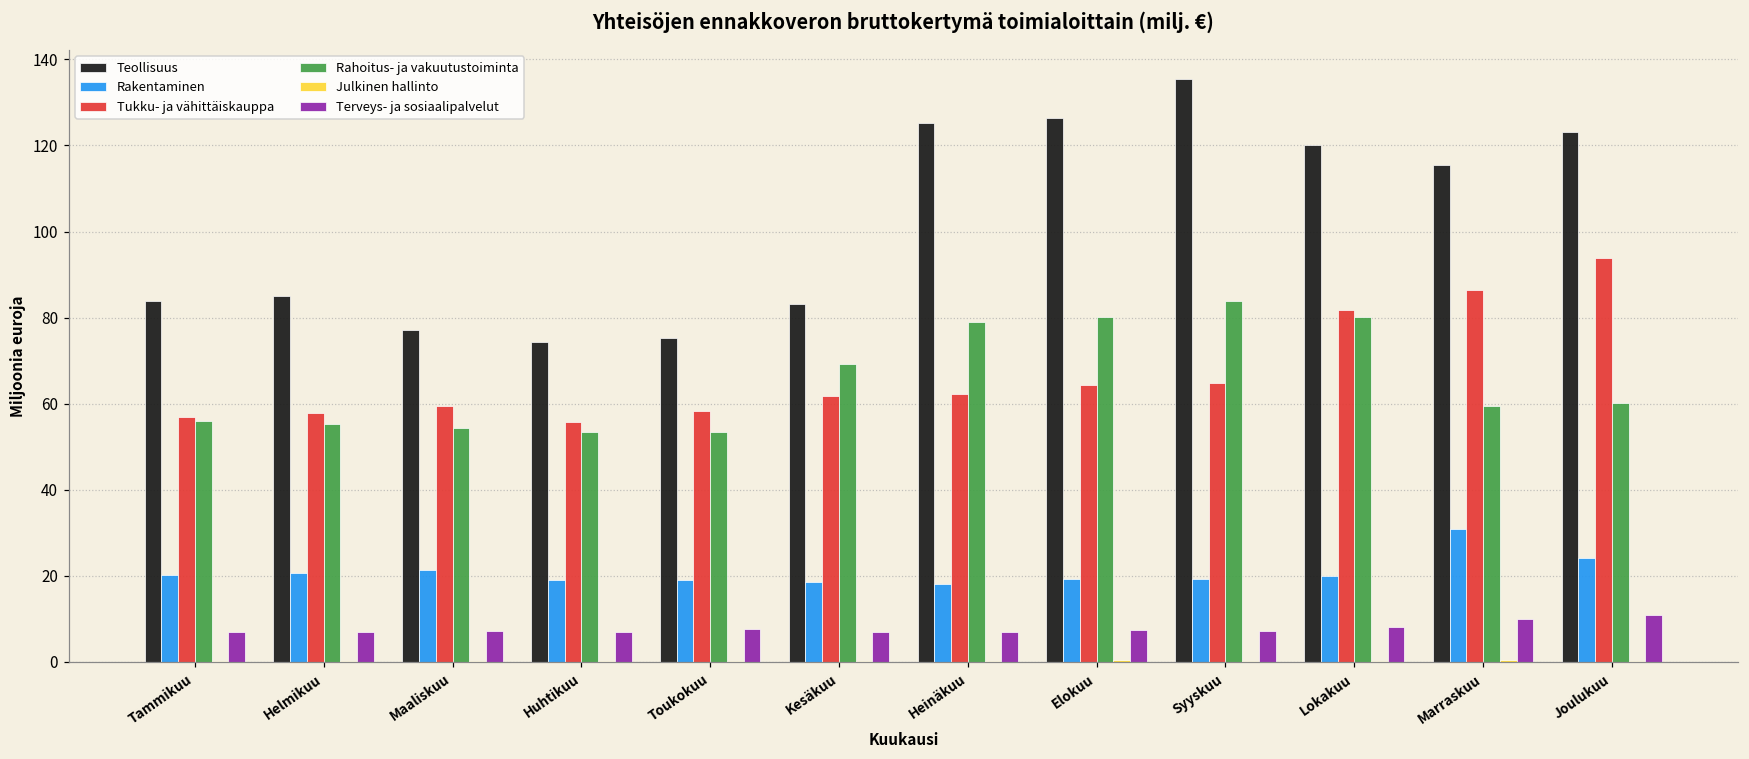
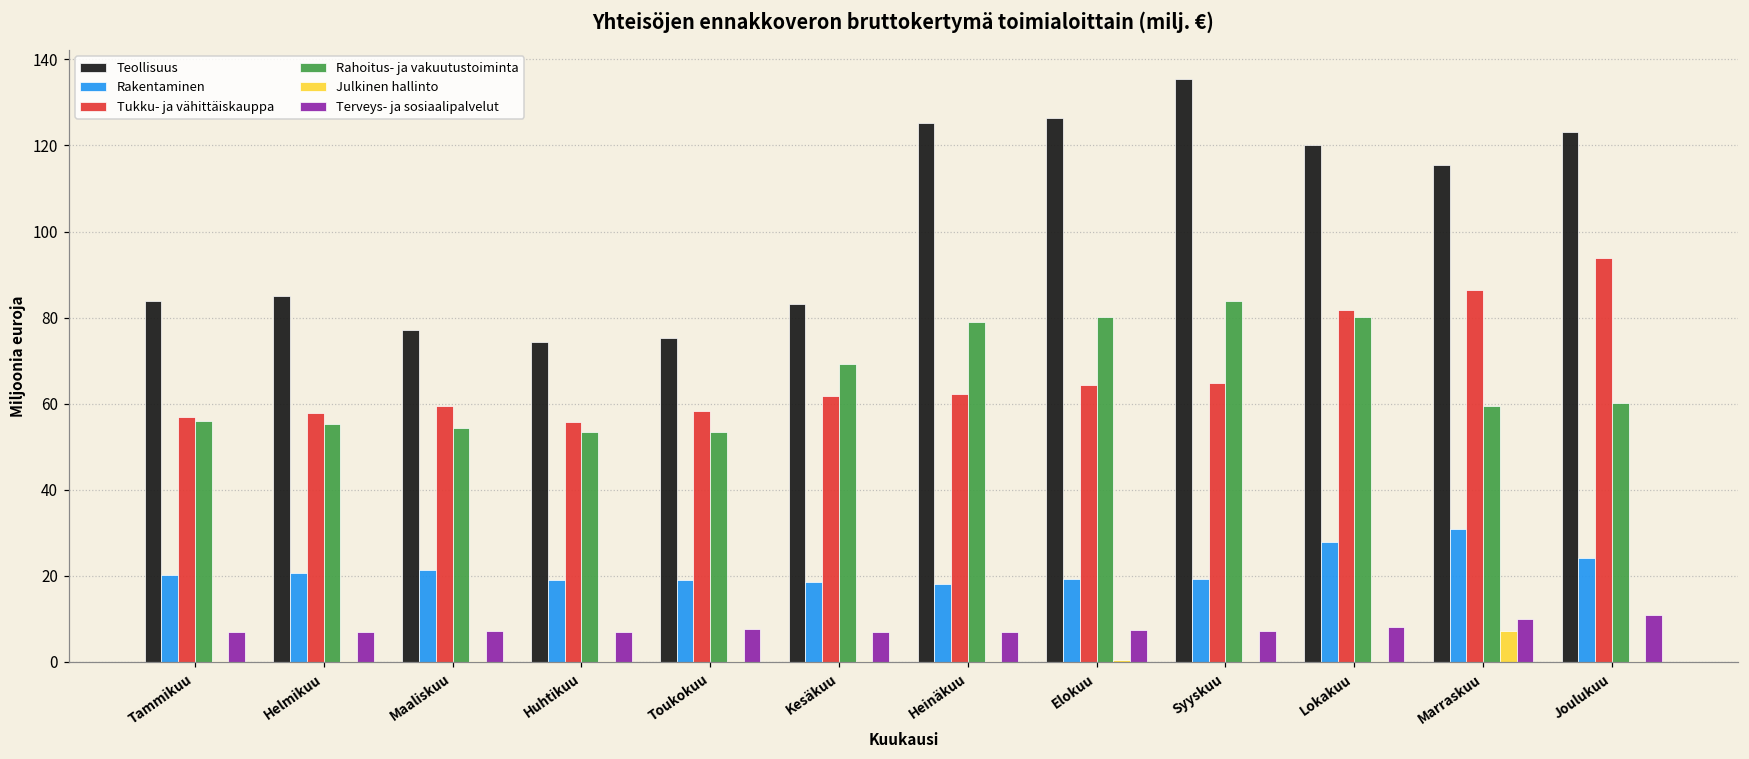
Rakentaminen, Lokakuu: 20 -> 28
Julkinen hallinto, Marraskuu: 0 -> 7
